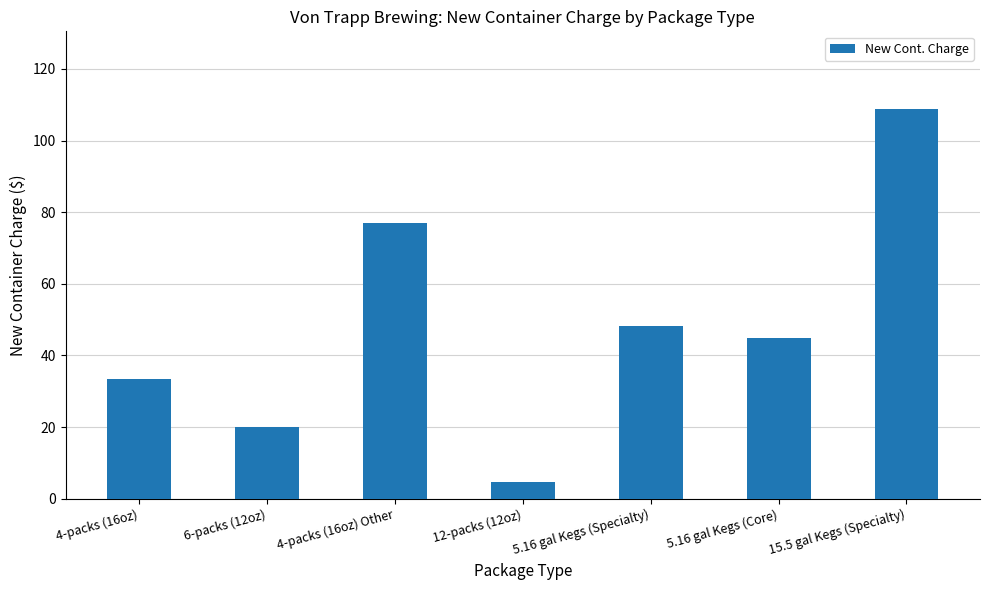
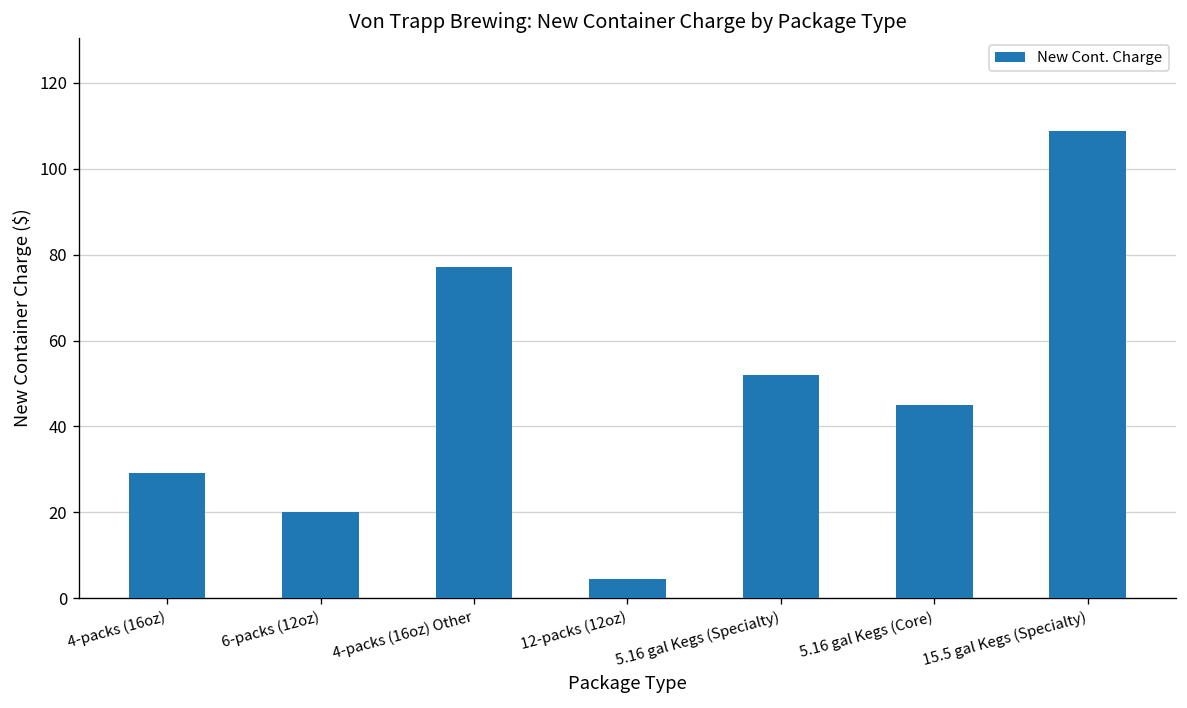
4-packs (16oz): 33 -> 29
5.16 gal Kegs (Specialty): 48 -> 52
